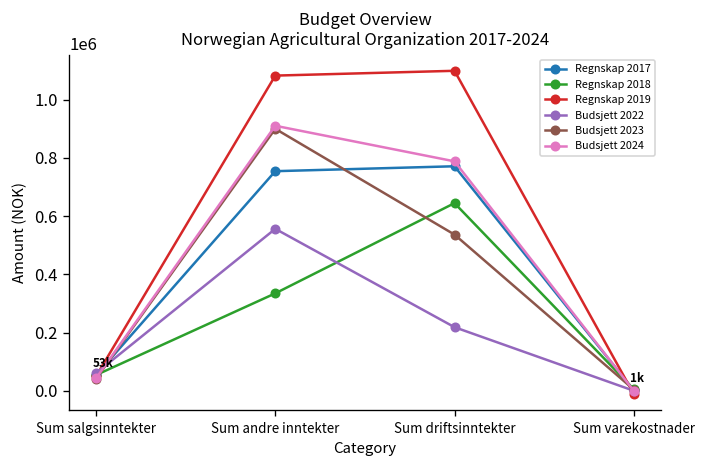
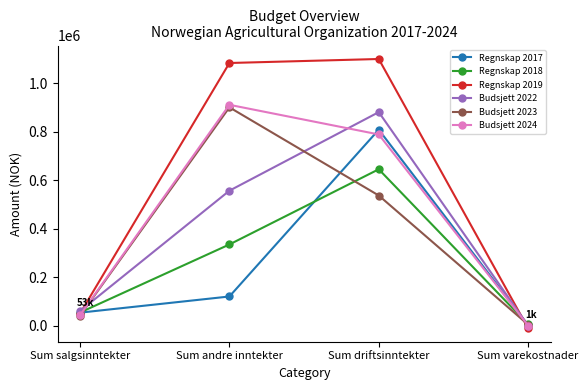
Regnskap 2017, Sum andre inntekter: 750000 -> 120000
Regnskap 2017, Sum driftsinntekter: 770000 -> 810000
Budsjett 2022, Sum driftsinntekter: 220000 -> 880000
